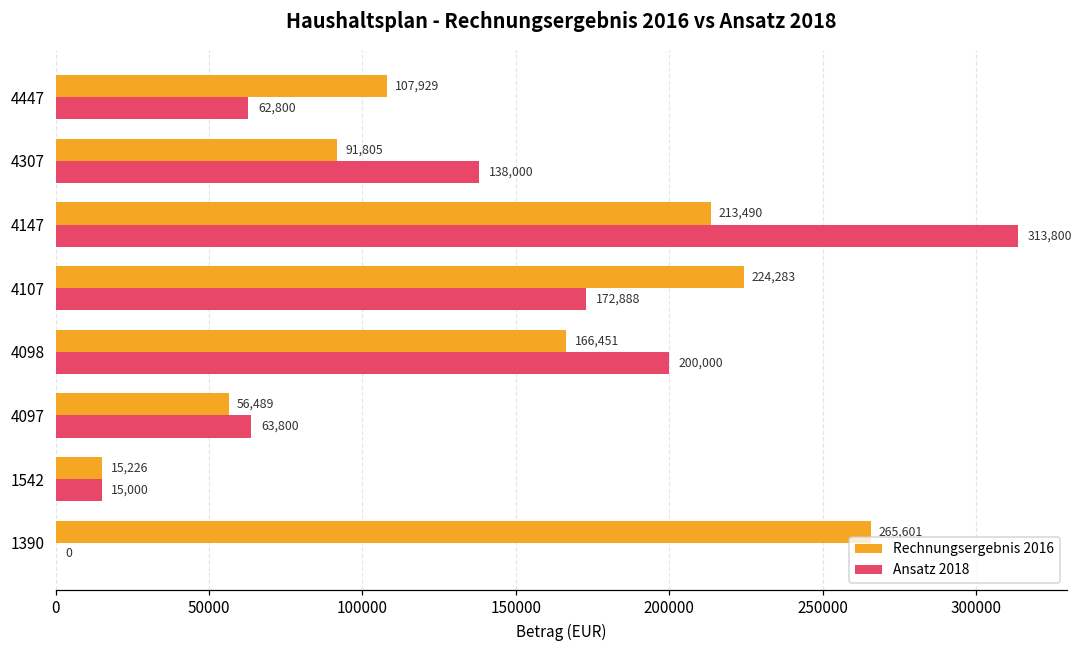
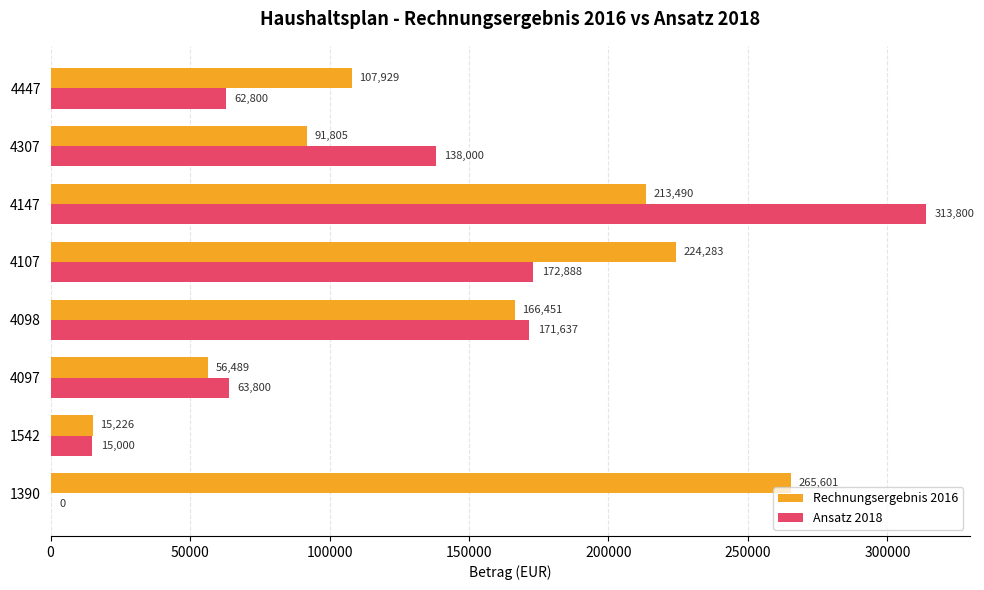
Ansatz 2018, 4098: 200,000 -> 171,637
